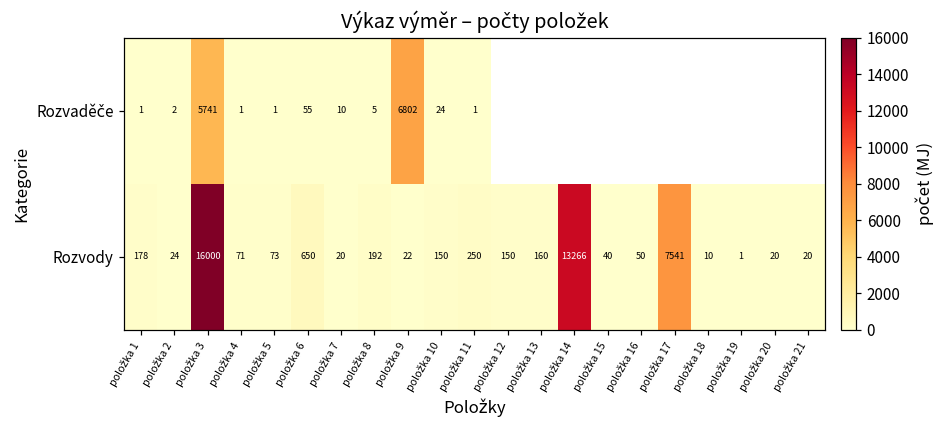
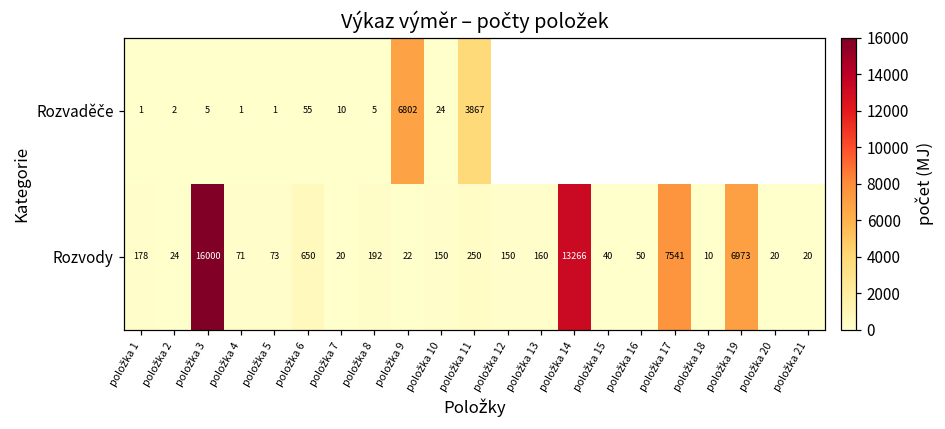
Rozvaděče, položka 3: 5741 -> 5
Rozvaděče, položka 11: 1 -> 3867
Rozvody, položka 19: 1 -> 6973
